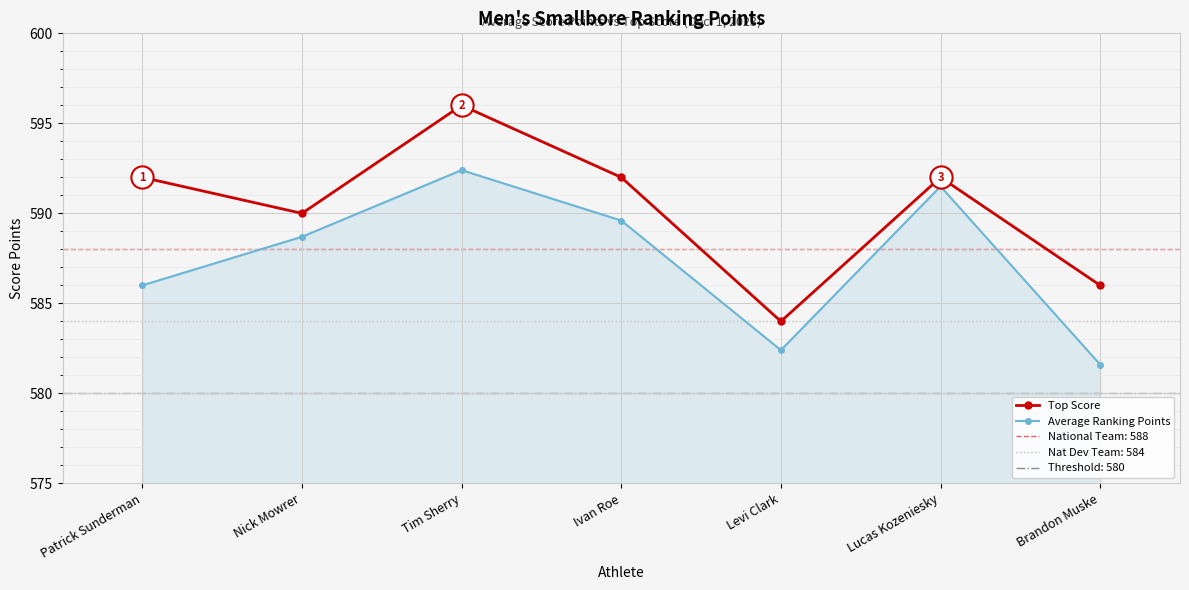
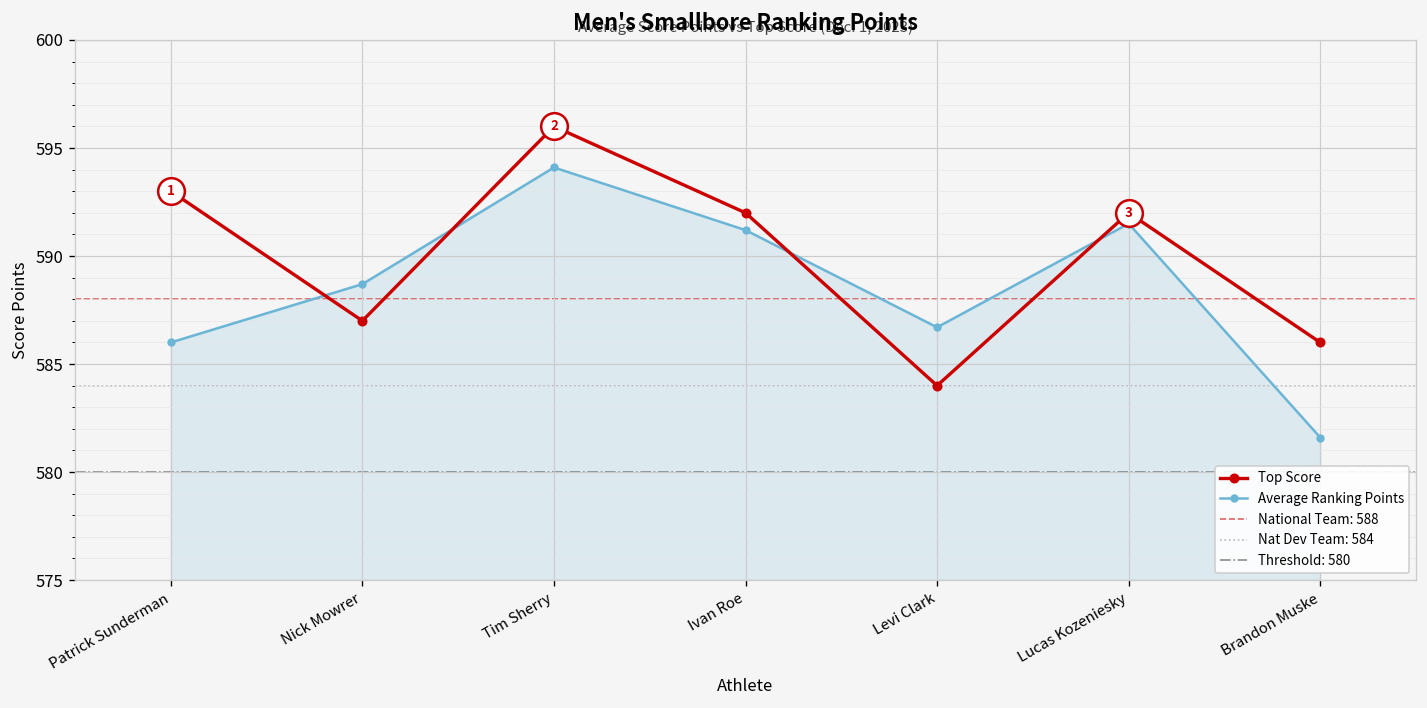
Top Score, Patrick Sunderman: 592 -> 593
Top Score, Nick Mowrer: 590 -> 587
Average Ranking Points, Tim Sherry: 592.4 -> 594.1
Average Ranking Points, Ivan Roe: 589.6 -> 591.2
Average Ranking Points, Levi Clark: 582.4 -> 586.7
